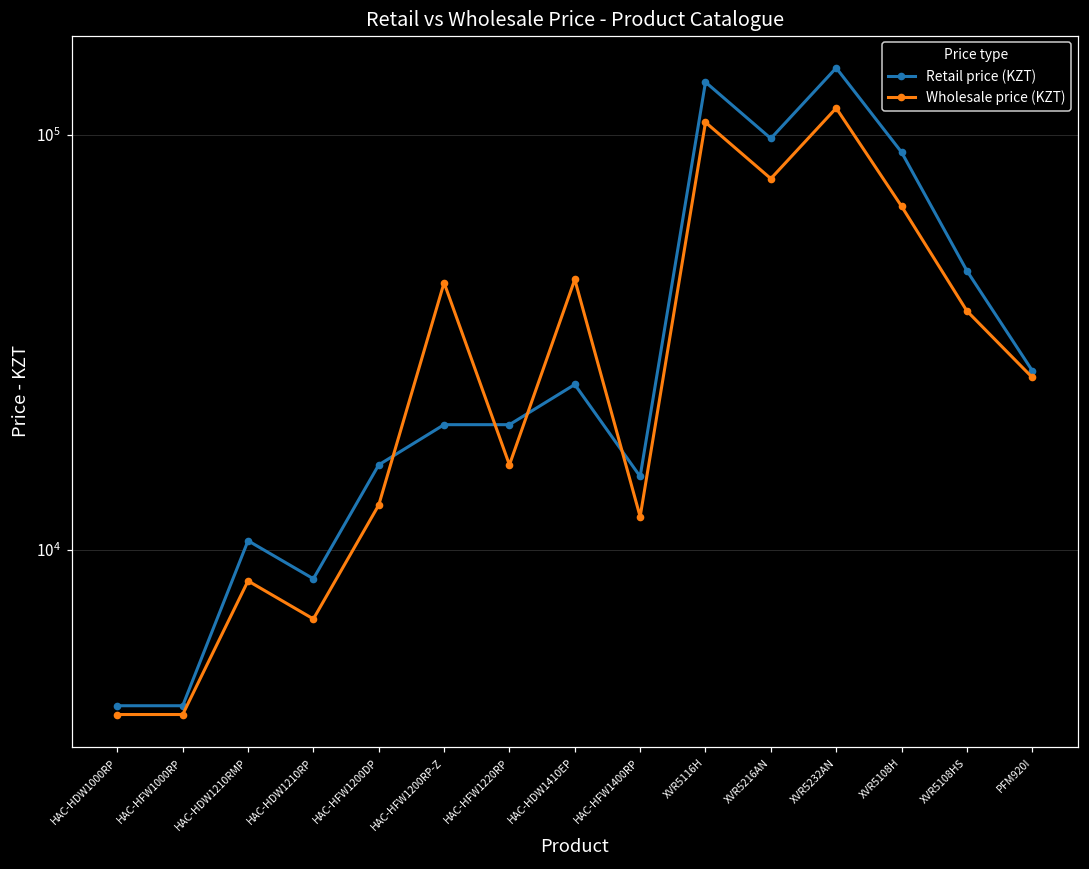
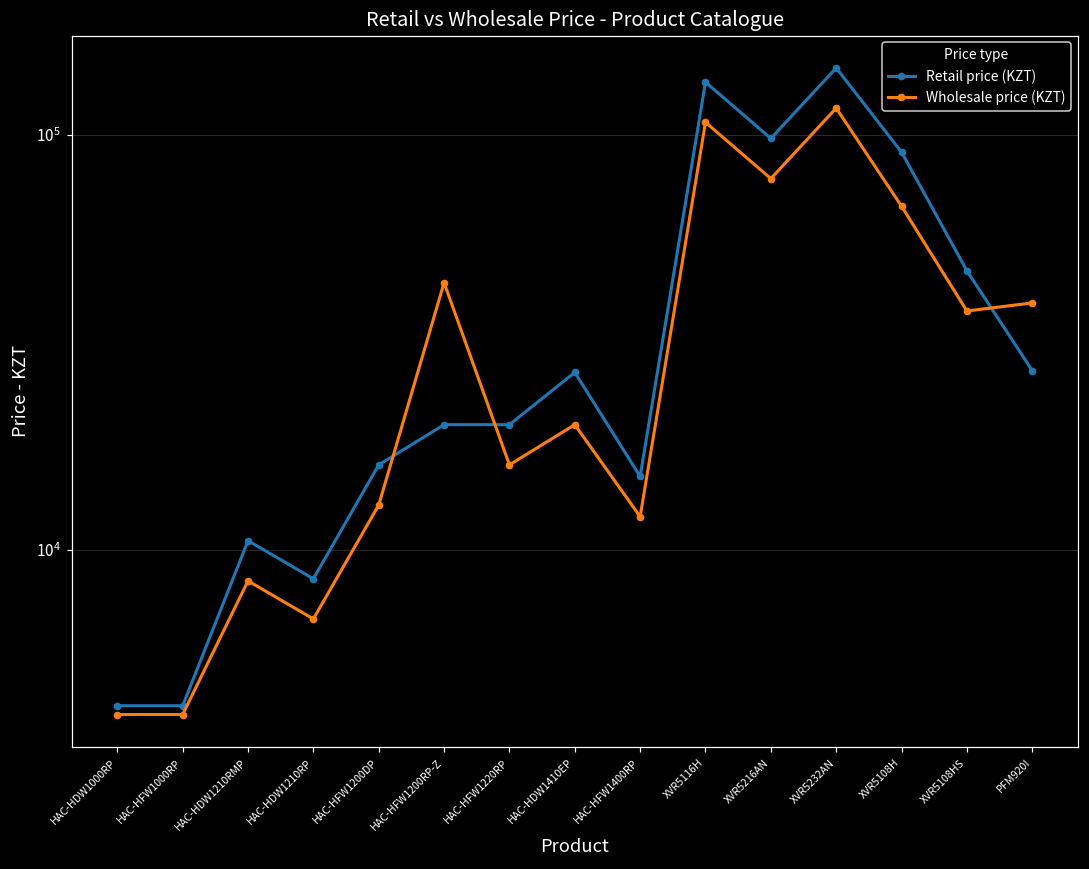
Retail price (KZT), HAC-HDW1410EP: 25000 -> 27000
Wholesale price (KZT), HAC-HDW1410EP: 45000 -> 20000
Wholesale price (KZT), PFM920I: 26000 -> 39000
